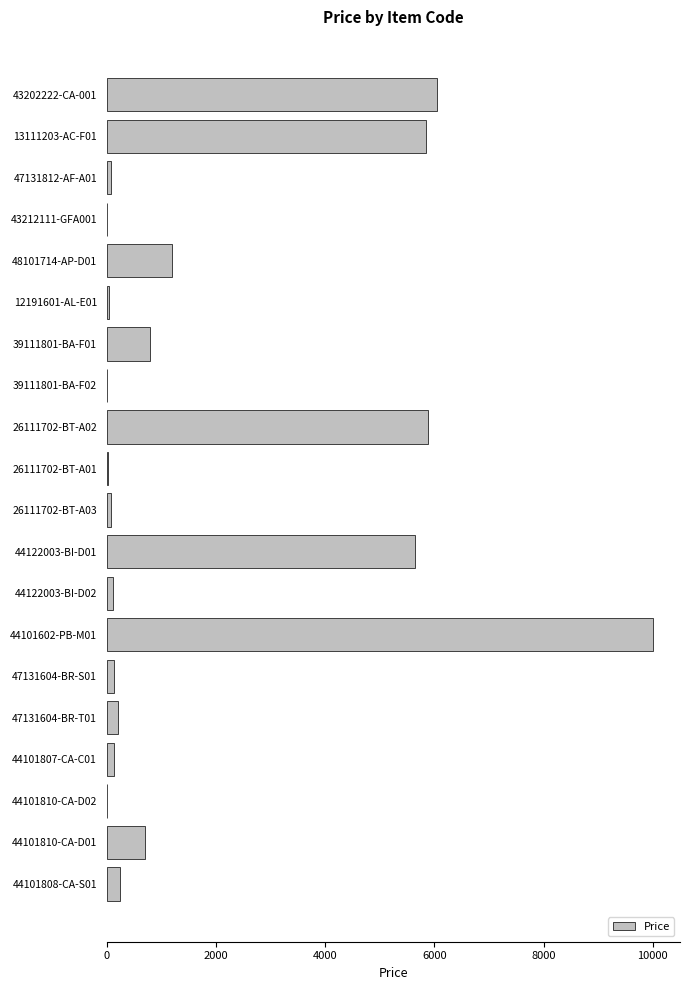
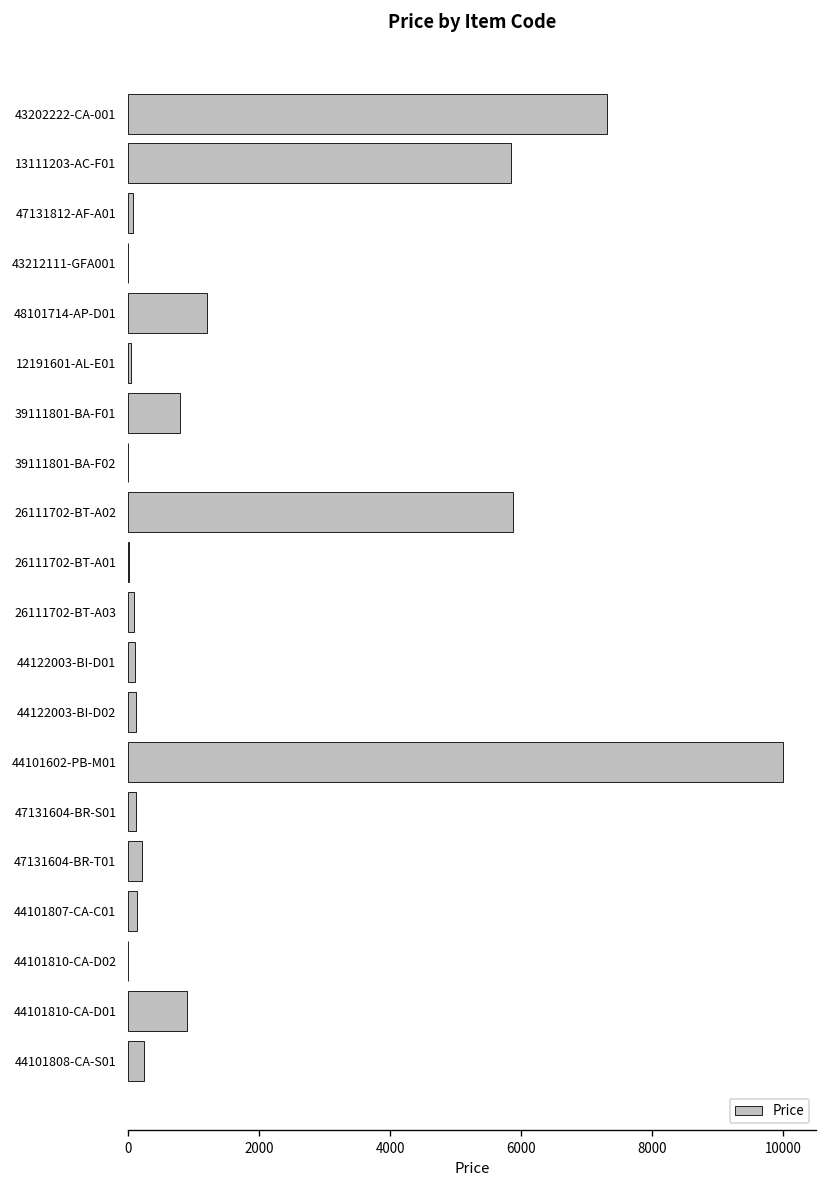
43202222-CA-001: 6000 -> 7300
44122003-BI-D01: 5600 -> 100
44101810-CA-D01: 700 -> 900
